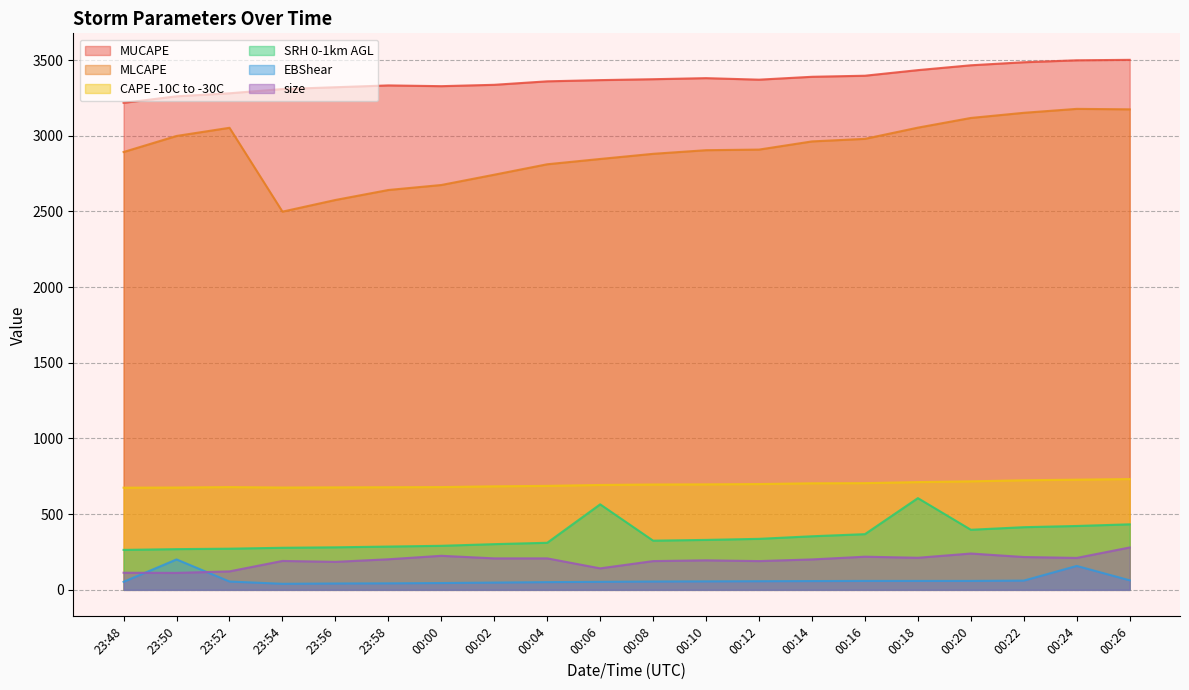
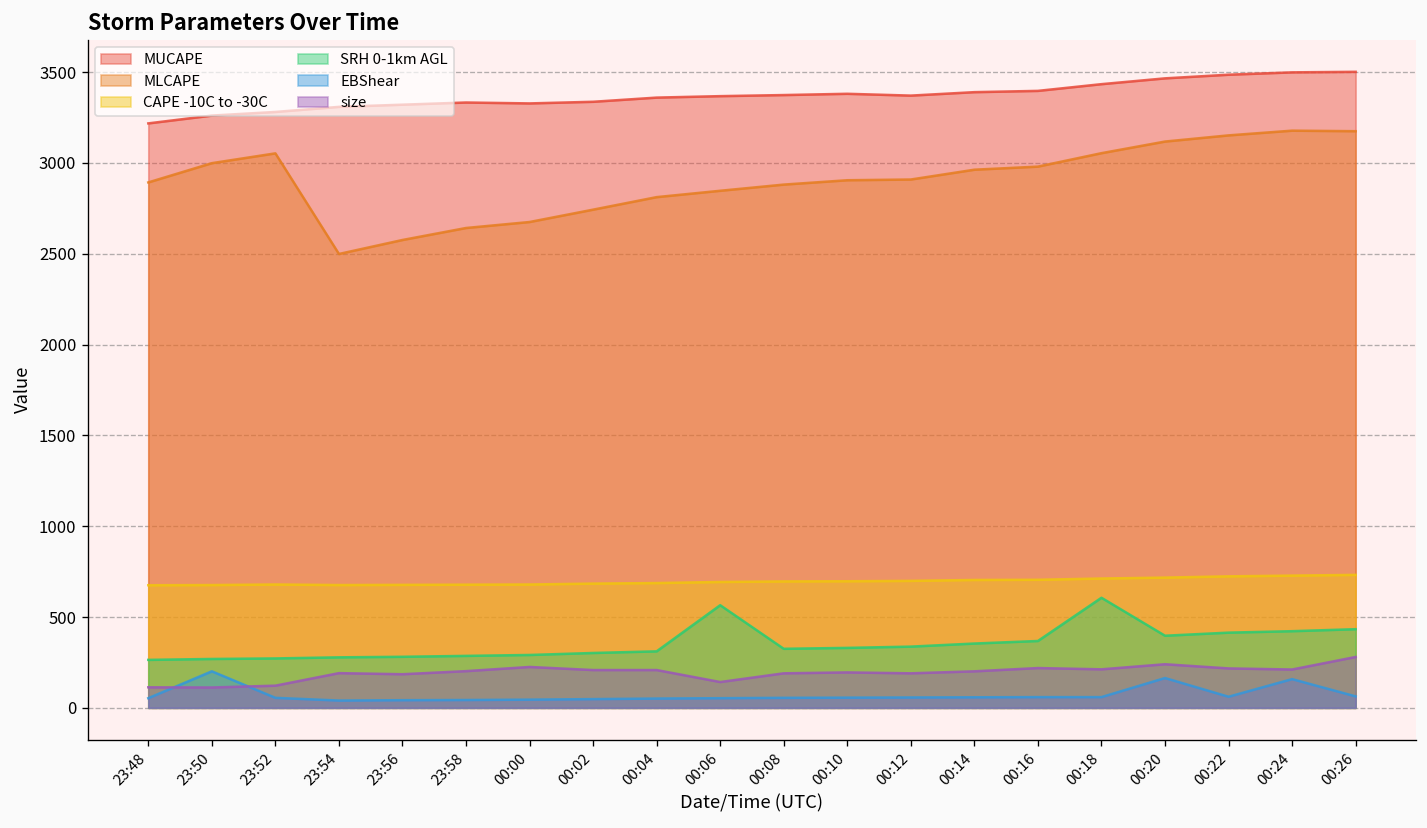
EBShear, 00:20: 60 -> 160
